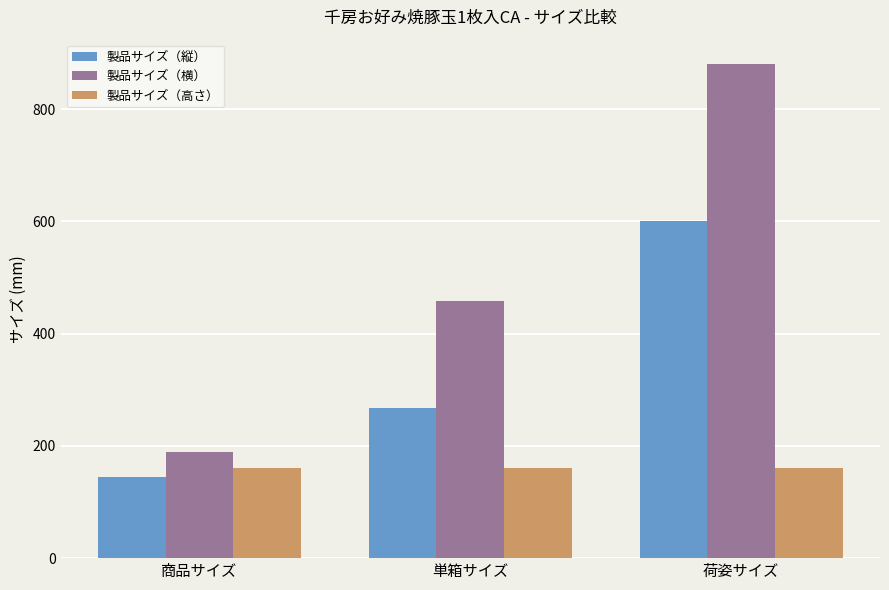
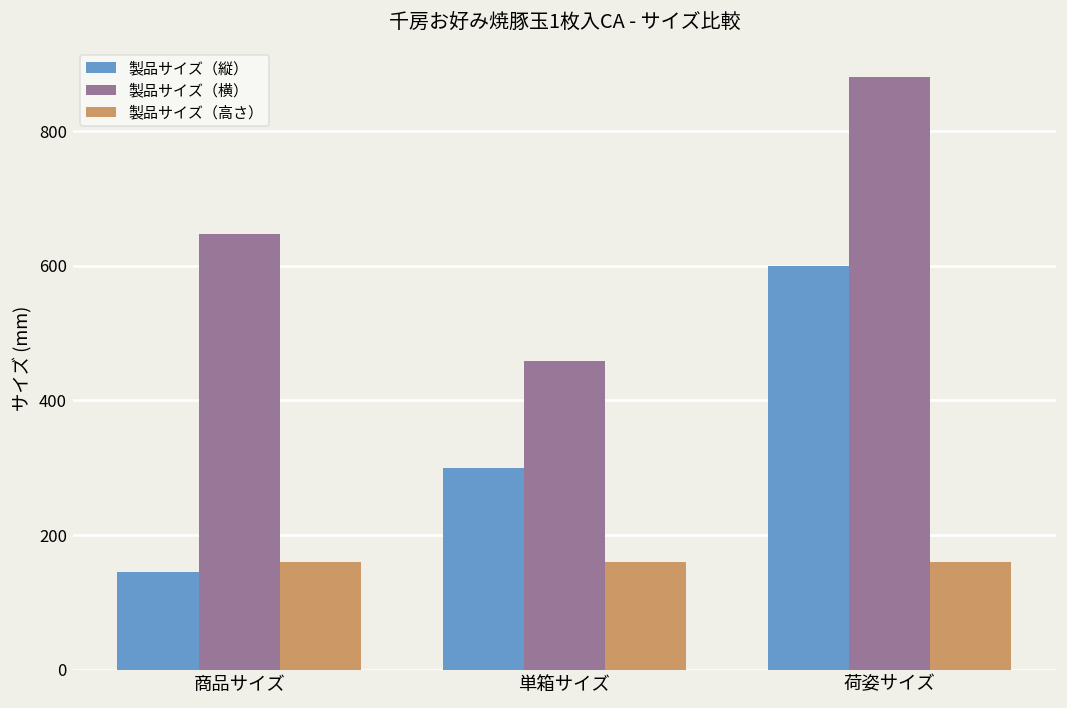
製品サイズ（横）, 商品サイズ: 190 -> 650
製品サイズ（縦）, 単箱サイズ: 270 -> 300
